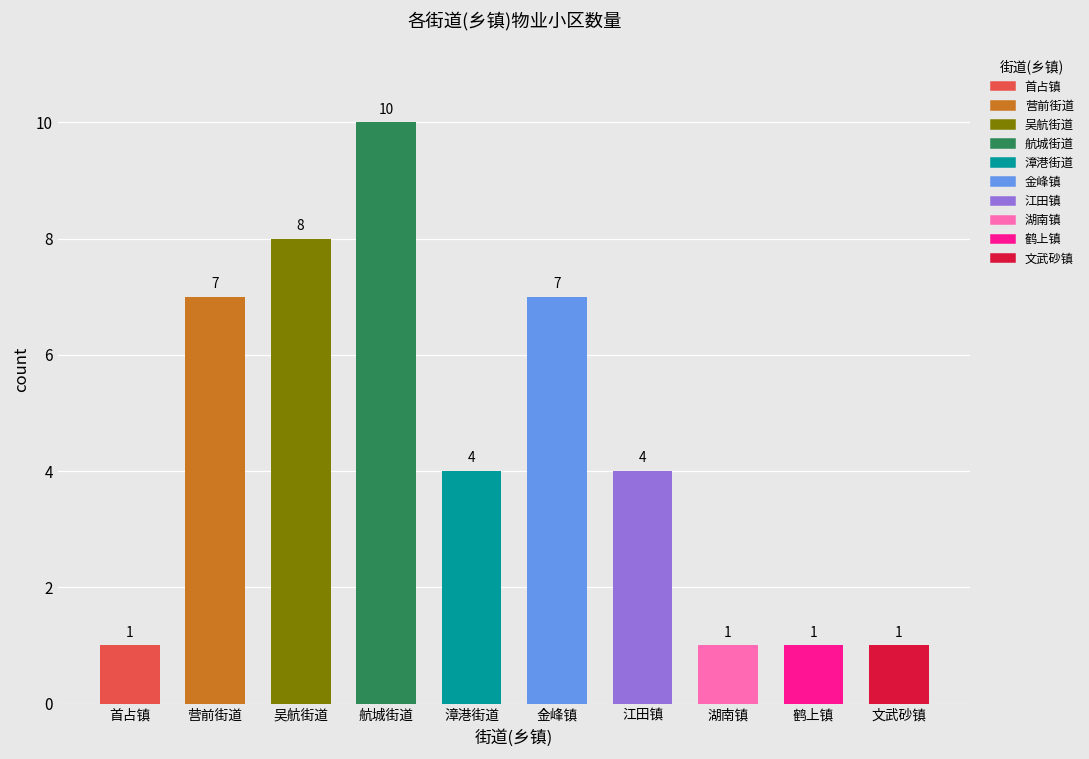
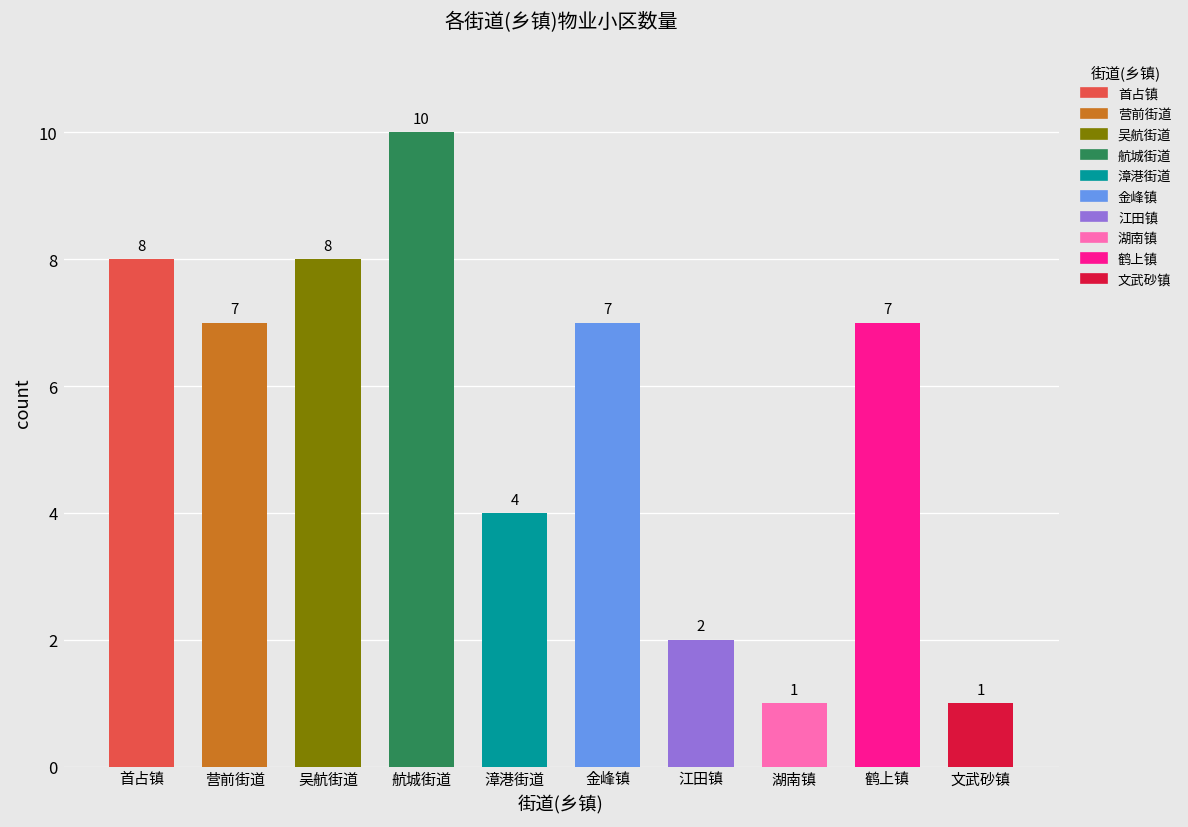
首占镇: 1 -> 8
江田镇: 4 -> 2
鹤上镇: 1 -> 7
